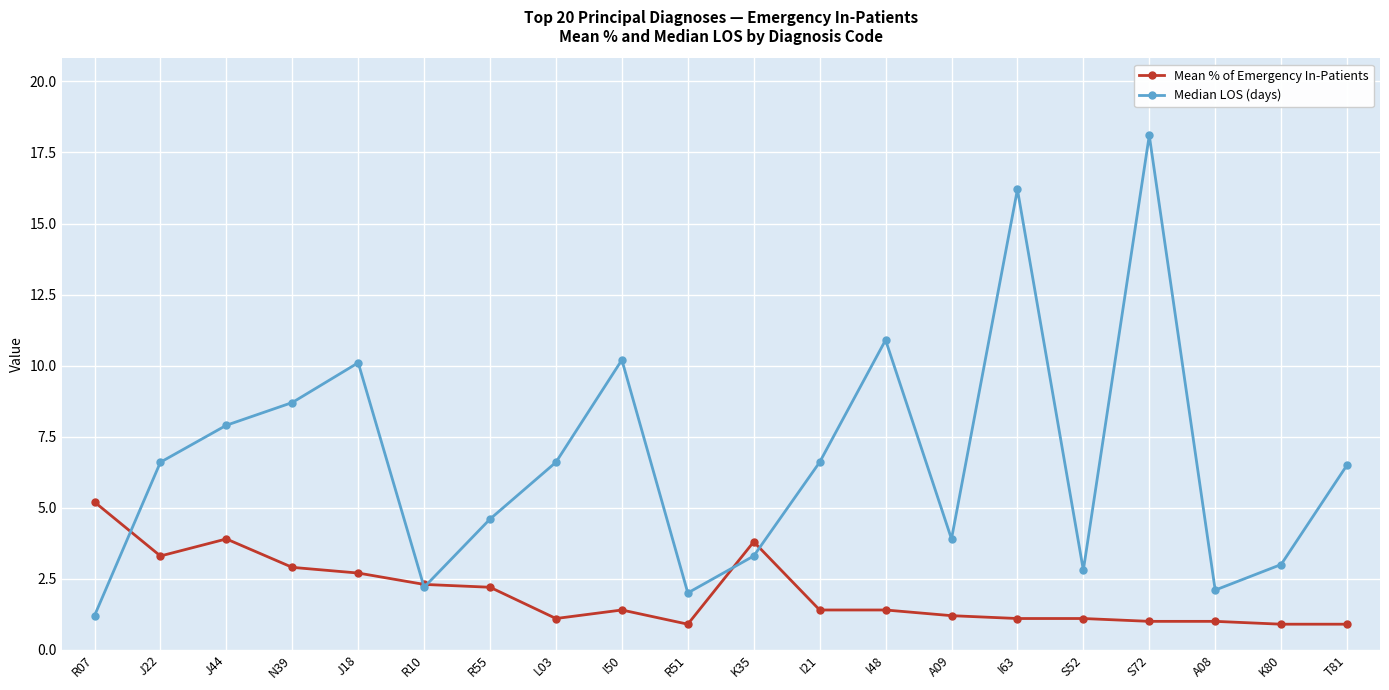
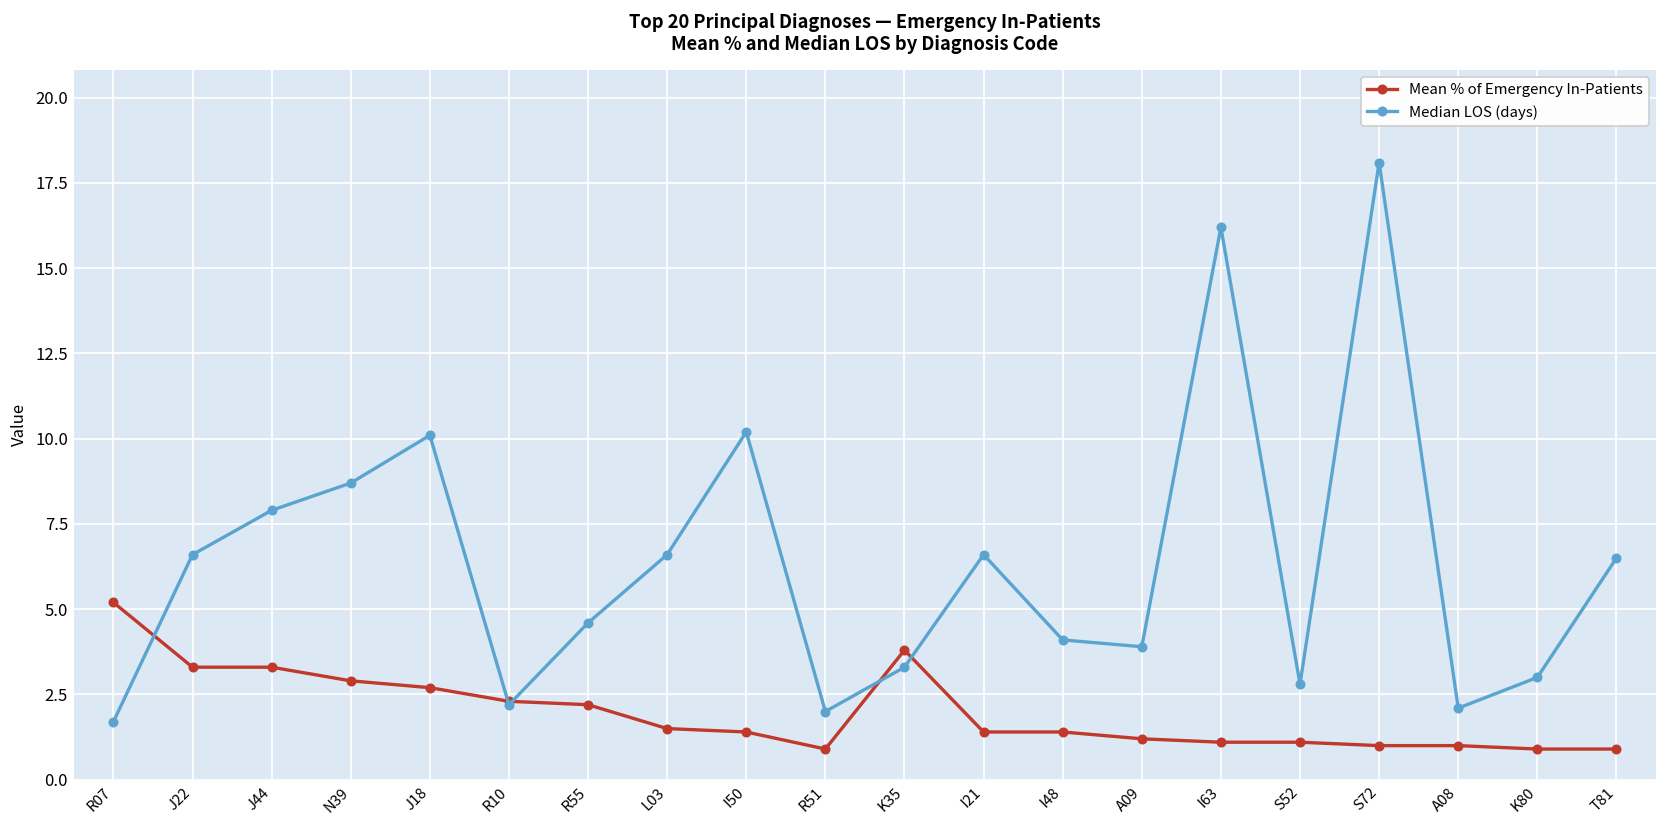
Median LOS (days), R07: 1.2 -> 1.7
Mean % of Emergency In-Patients, J44: 3.9 -> 3.3
Mean % of Emergency In-Patients, L03: 1.1 -> 1.5
Median LOS (days), I48: 10.9 -> 4.1
